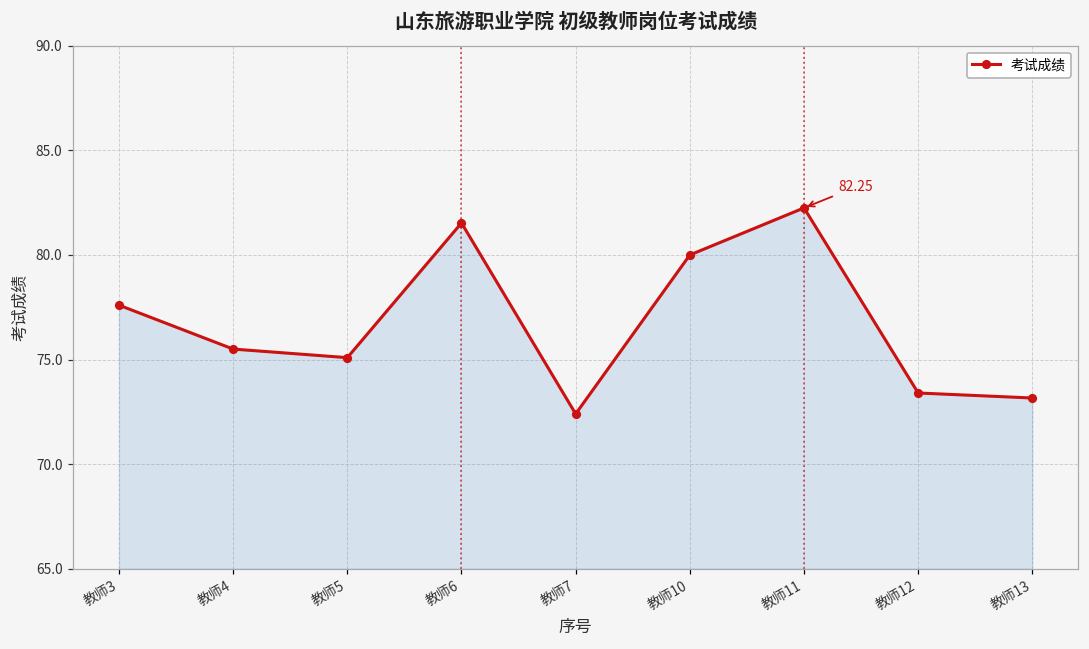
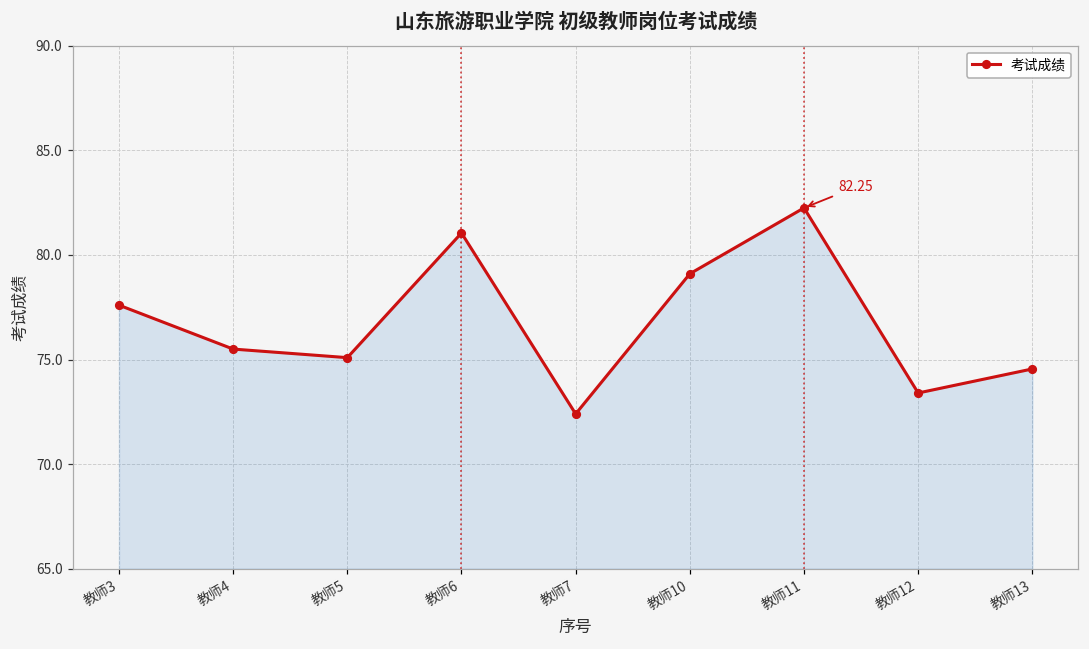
教师6: 81.5 -> 81.1
教师10: 80.0 -> 79.1
教师13: 73.2 -> 74.6
